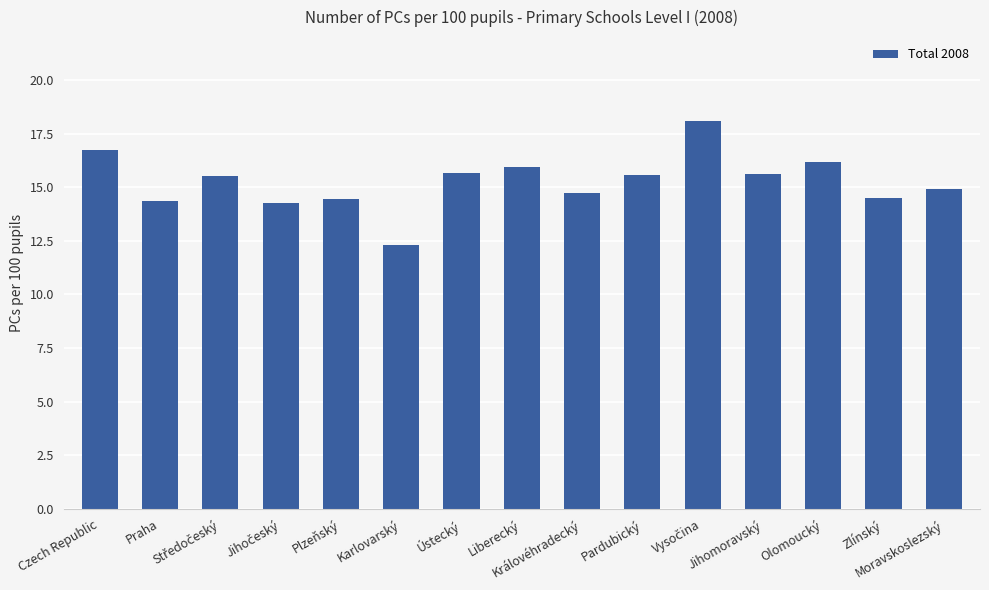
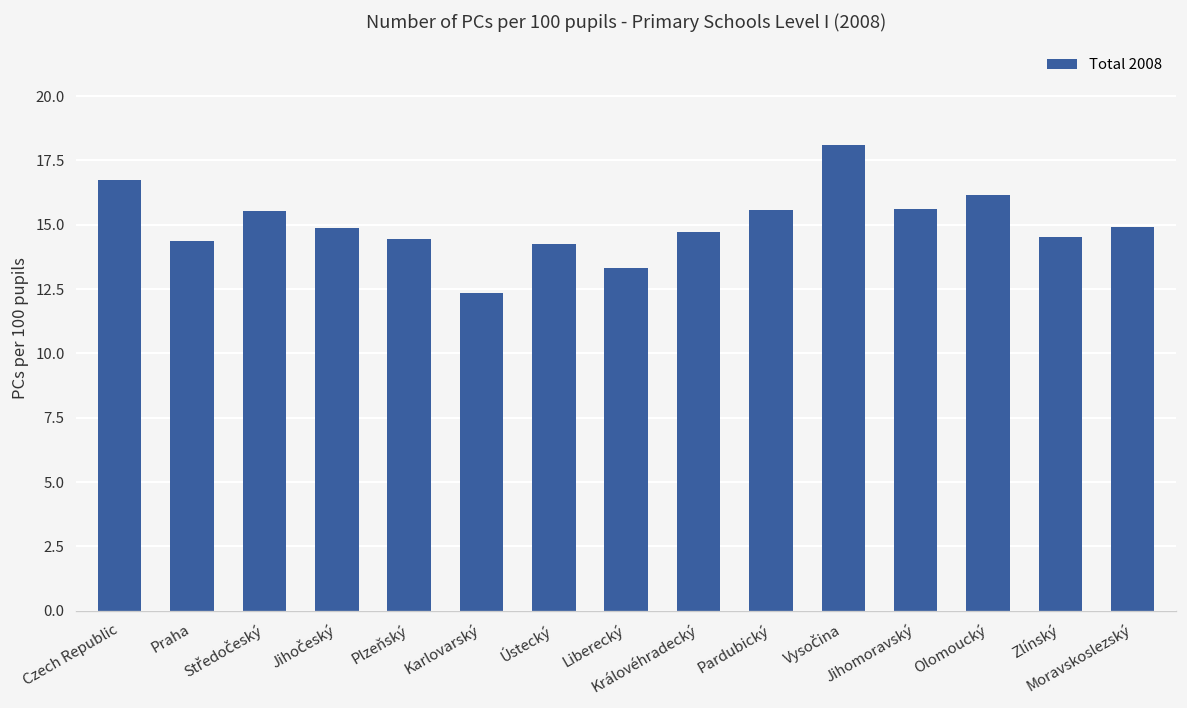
Jihočeský: 14.3 -> 14.9
Ústecký: 15.7 -> 14.2
Liberecký: 15.9 -> 13.3
